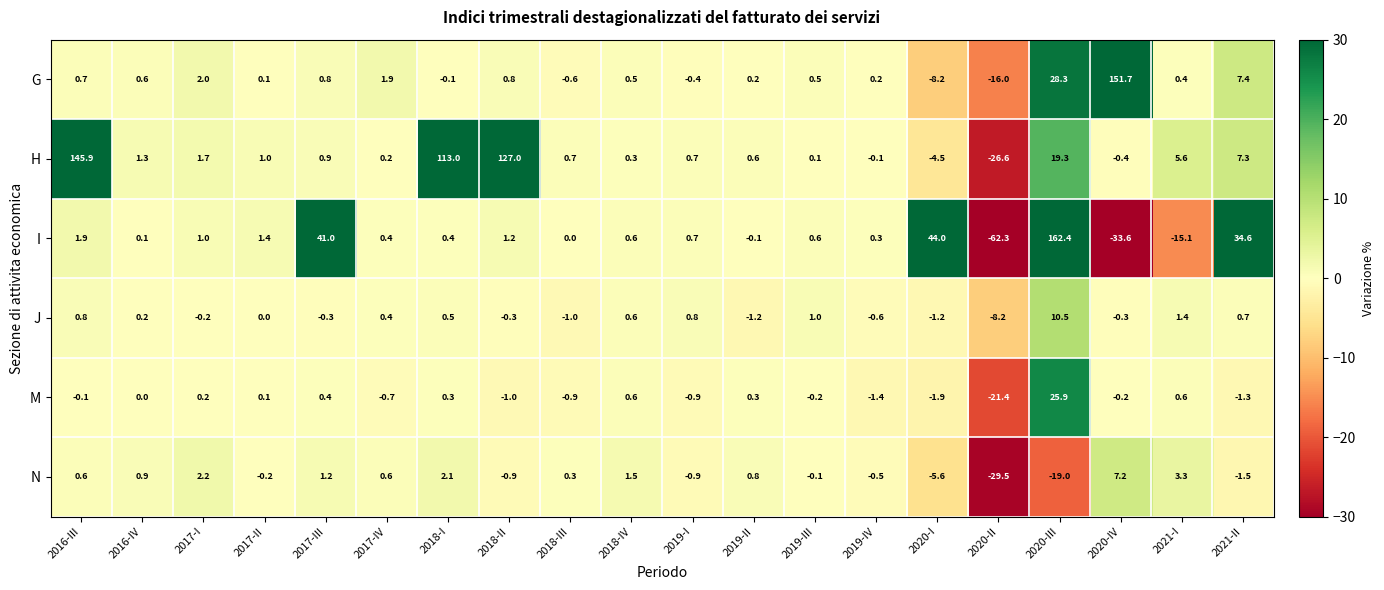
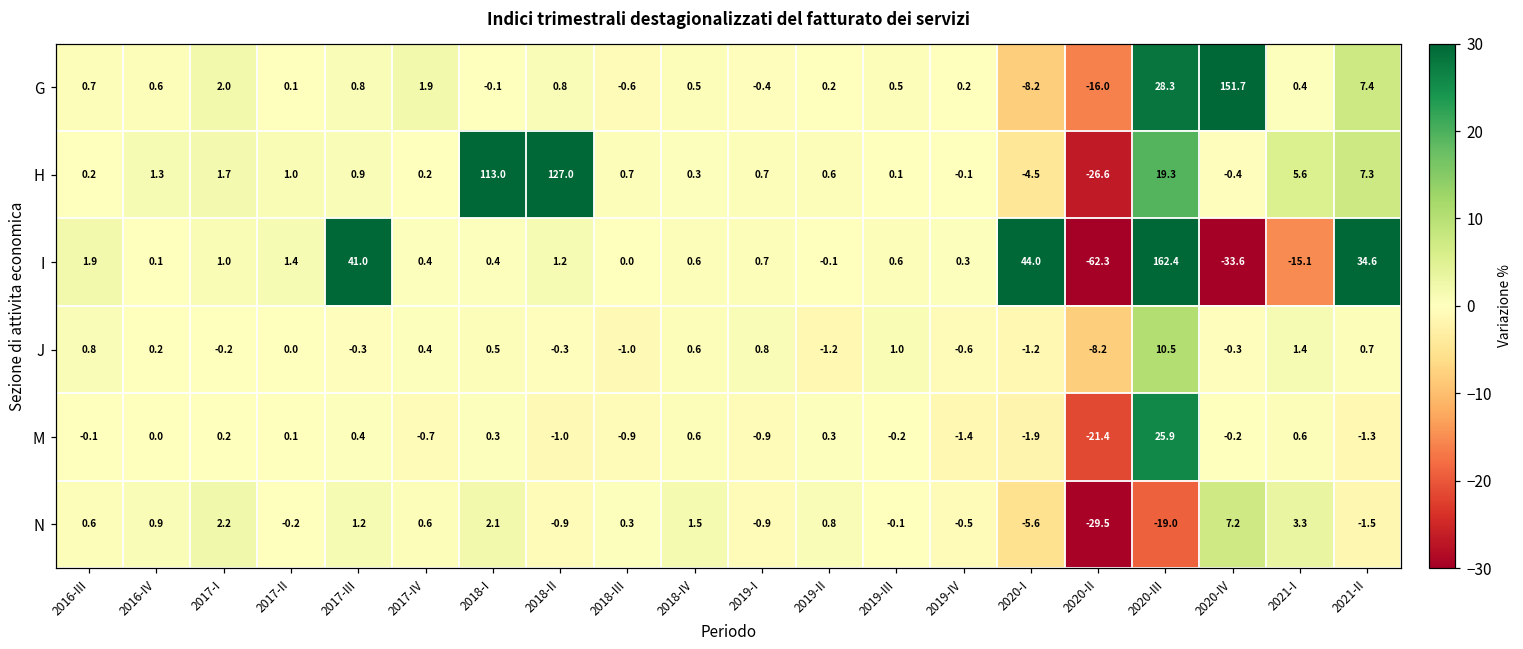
H, 2016-III: 145.9 -> 0.2
